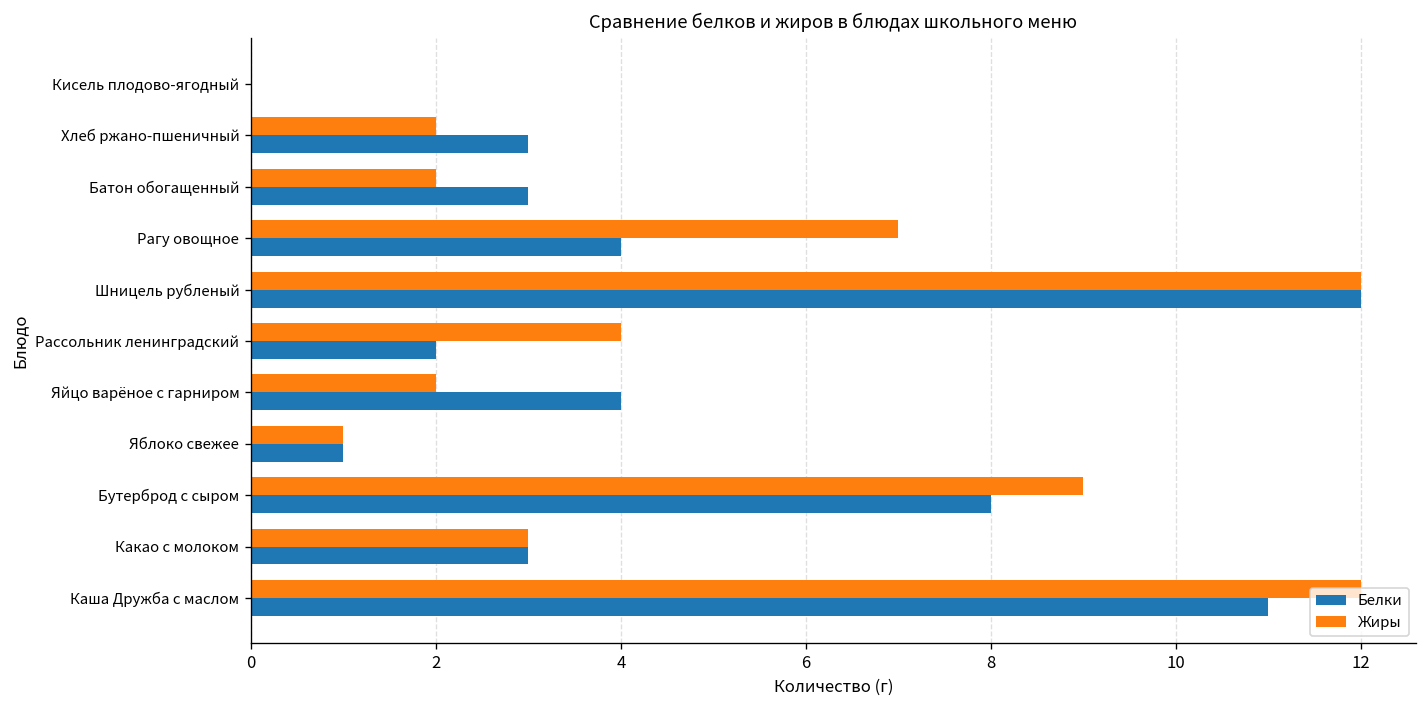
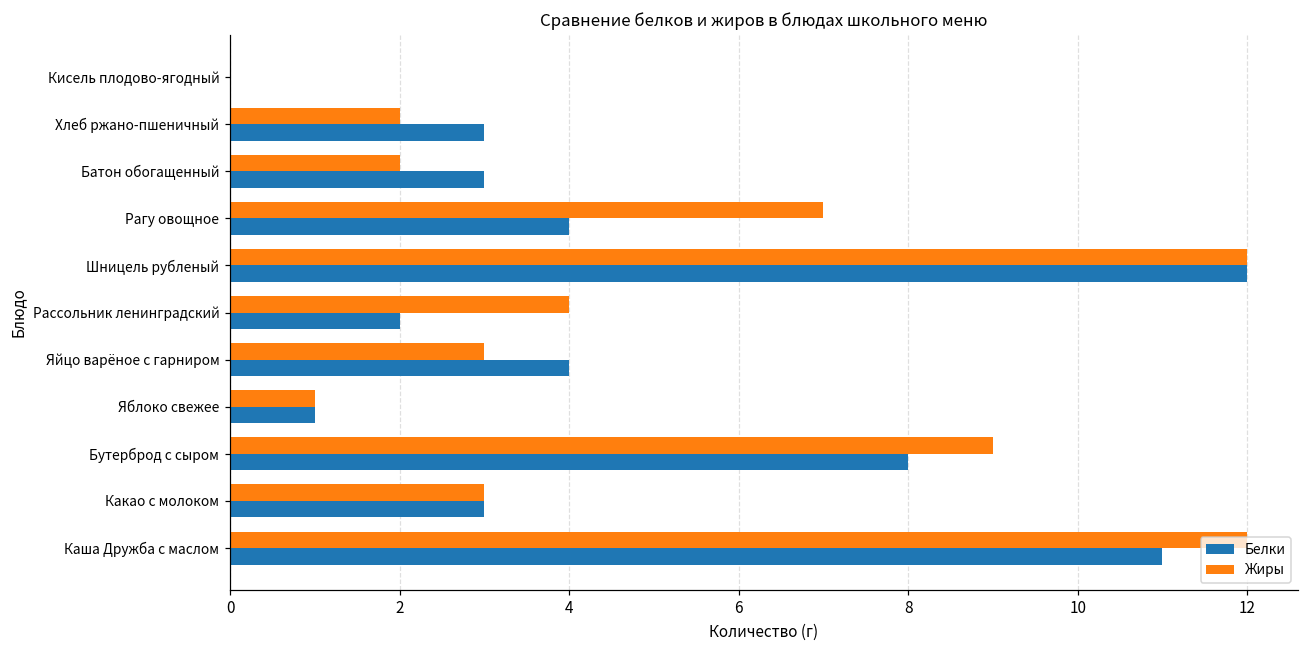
Жиры, Яйцо варёное с гарниром: 2 -> 3
